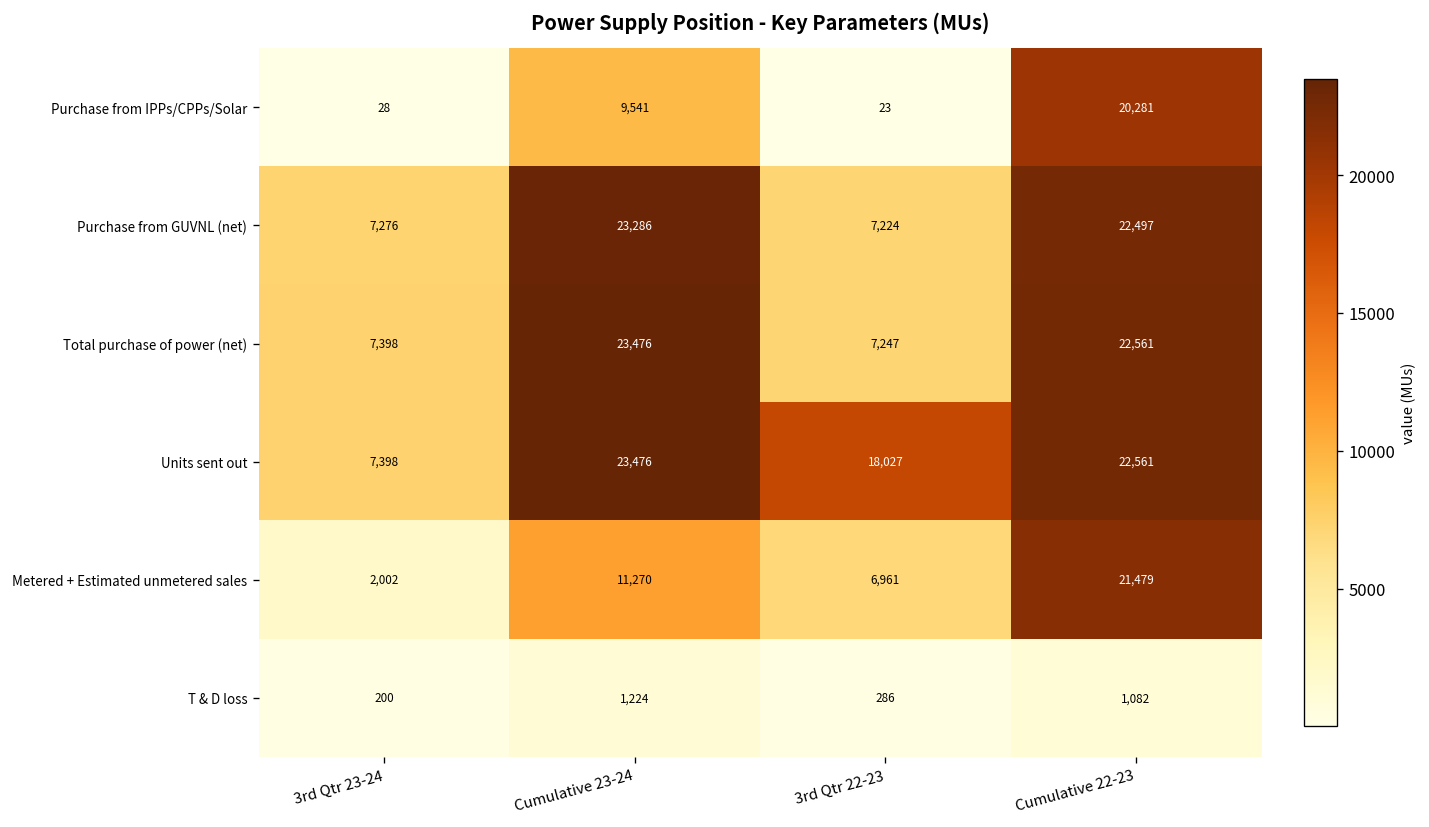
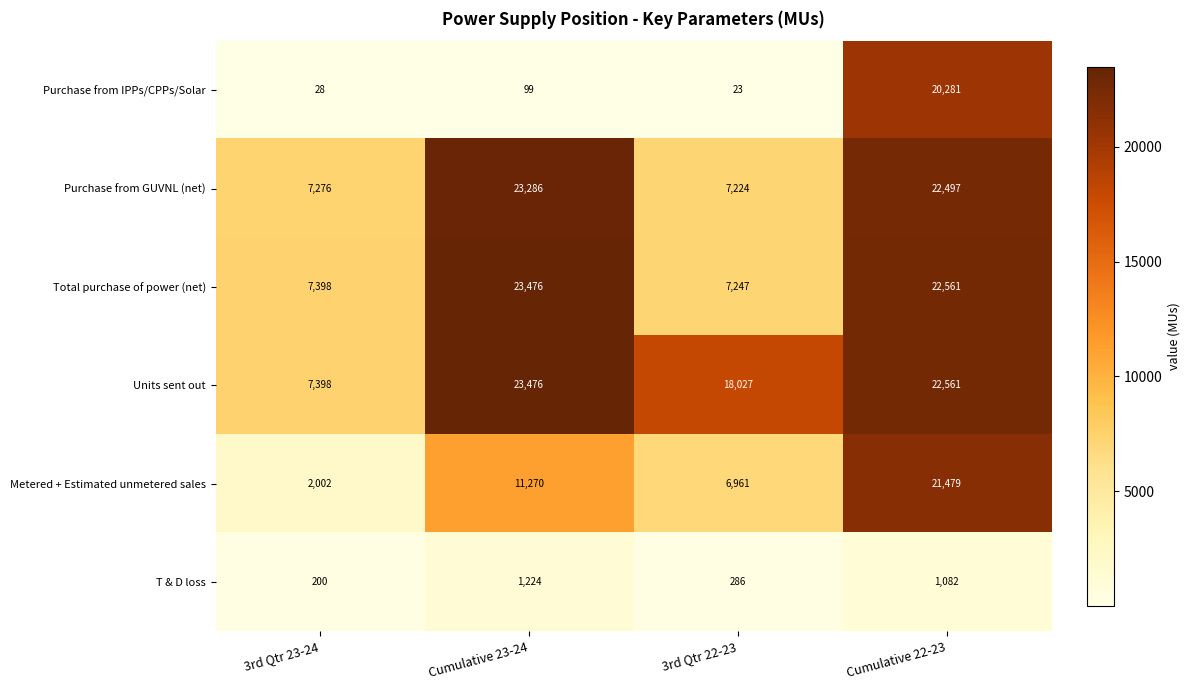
Purchase from IPPs/CPPs/Solar, Cumulative 23-24: 9,541 -> 99
